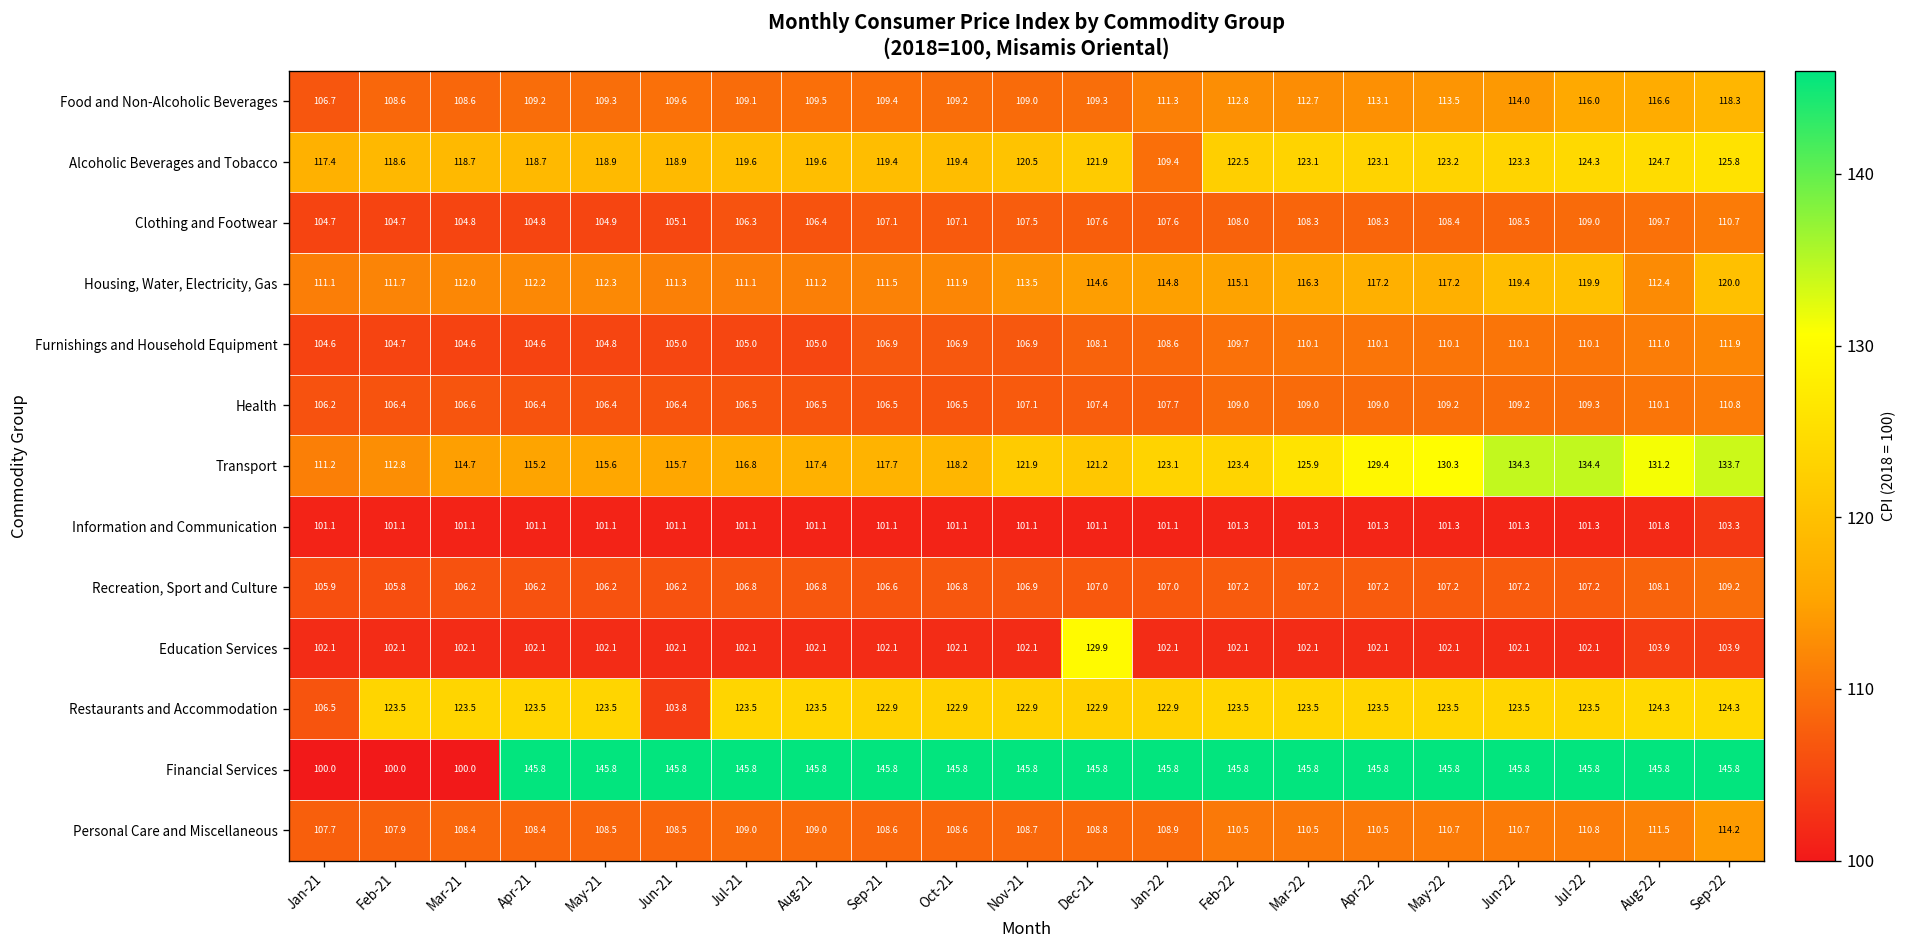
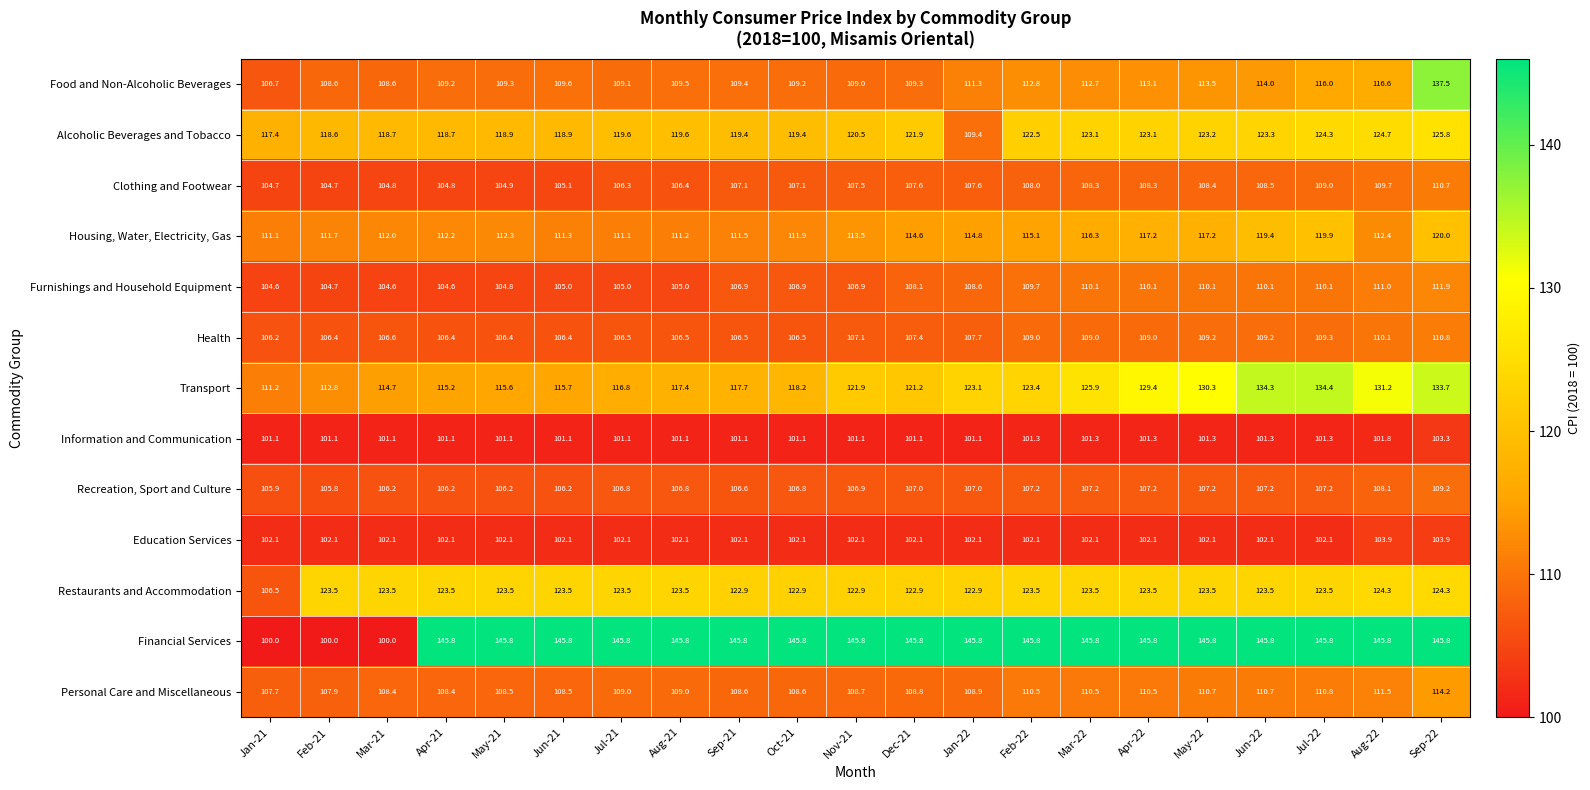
Food and Non-Alcoholic Beverages, Sep-22: 118.3 -> 137.5
Education Services, Dec-21: 129.9 -> 102.1
Restaurants and Accommodation, Jun-21: 103.8 -> 123.5
